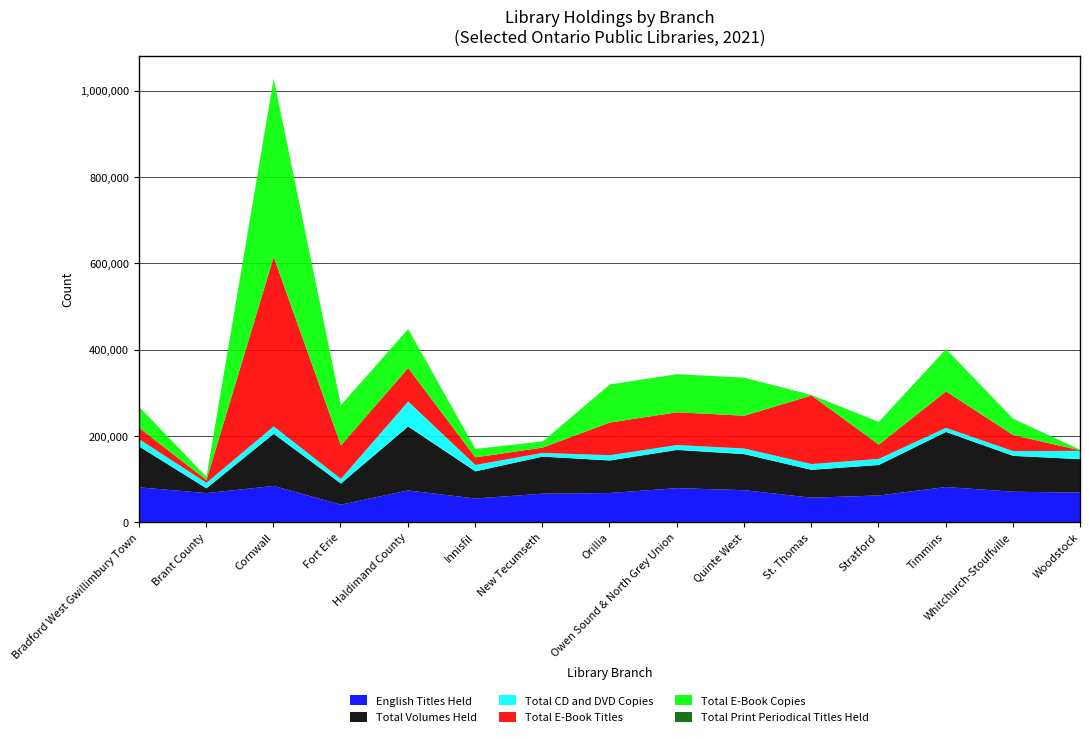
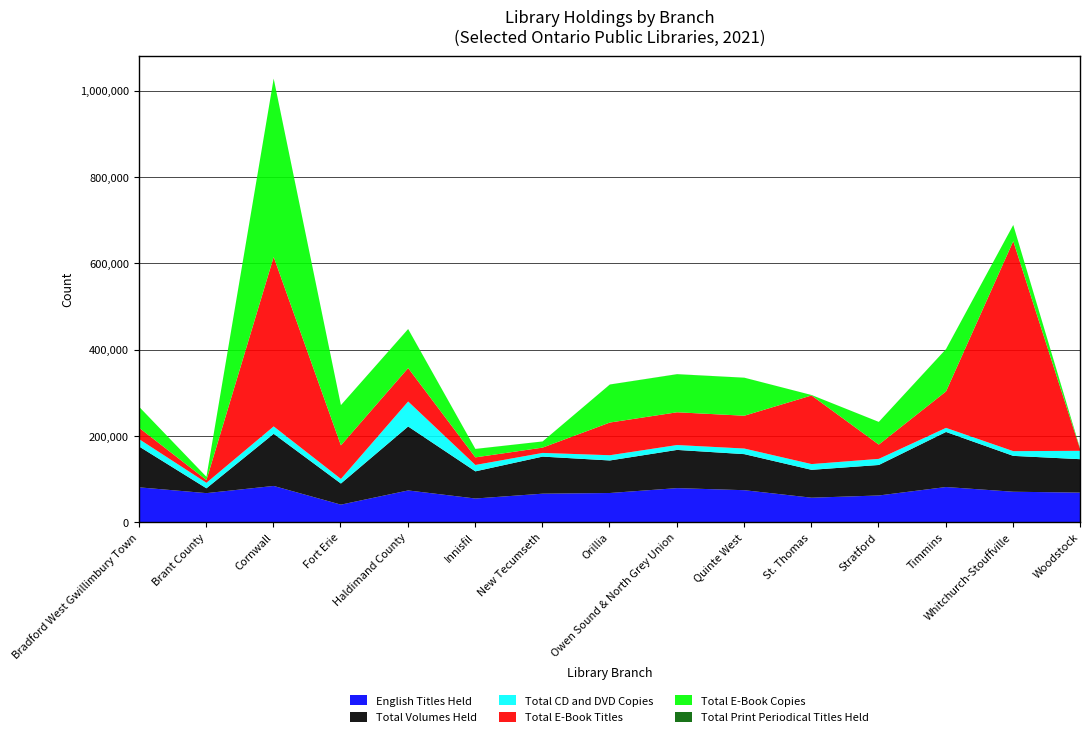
Total E-Book Titles, Whitchurch-Stouffville: 40,000 -> 490,000
